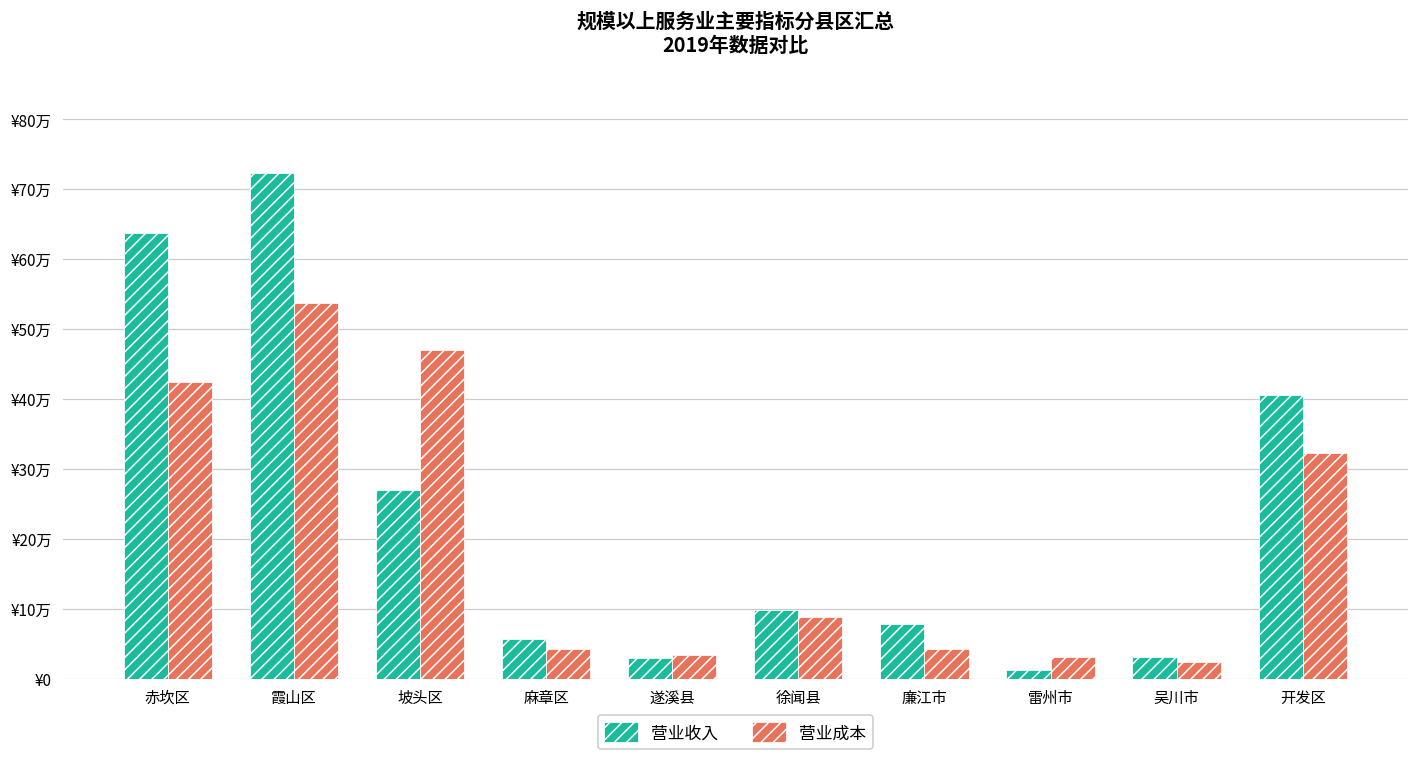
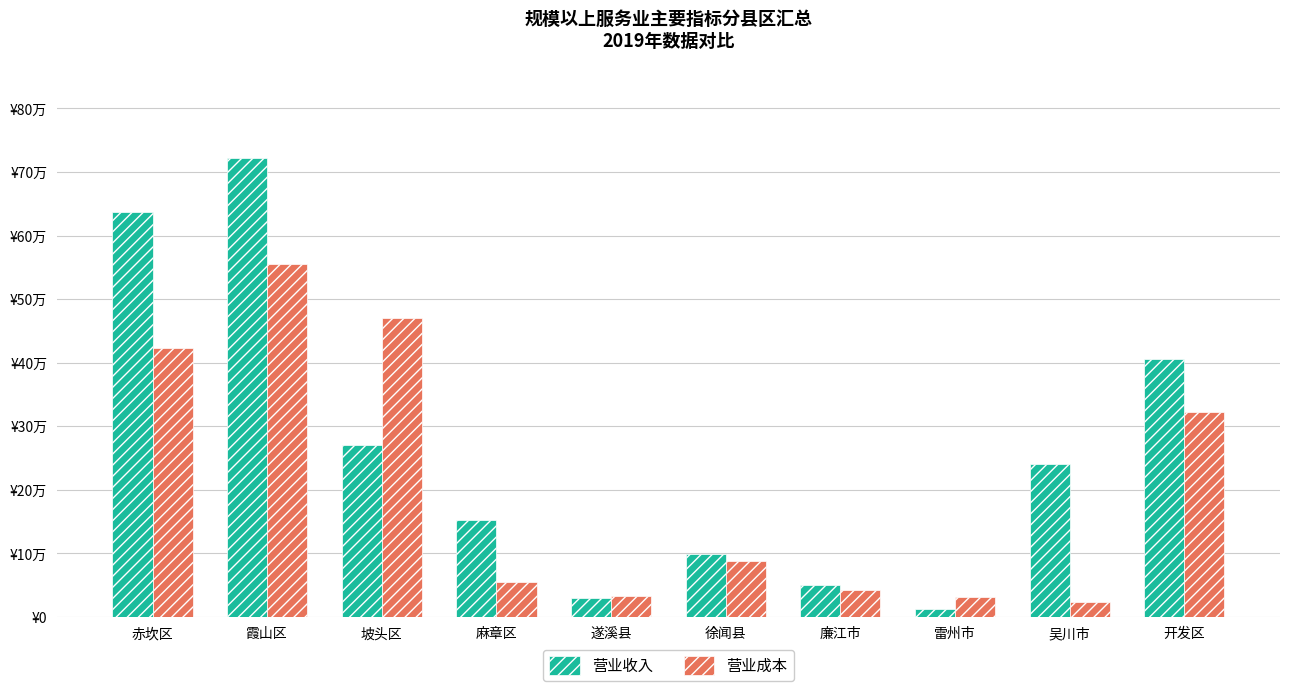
营业成本, 霞山区: ¥54万 -> ¥56万
营业收入, 麻章区: ¥6万 -> ¥15万
营业成本, 麻章区: ¥4万 -> ¥6万
营业收入, 廉江市: ¥8万 -> ¥5万
营业收入, 吴川市: ¥3万 -> ¥24万
